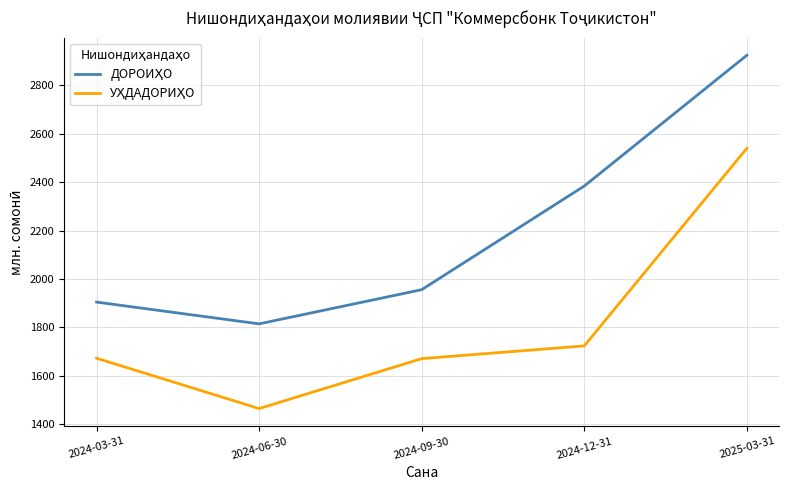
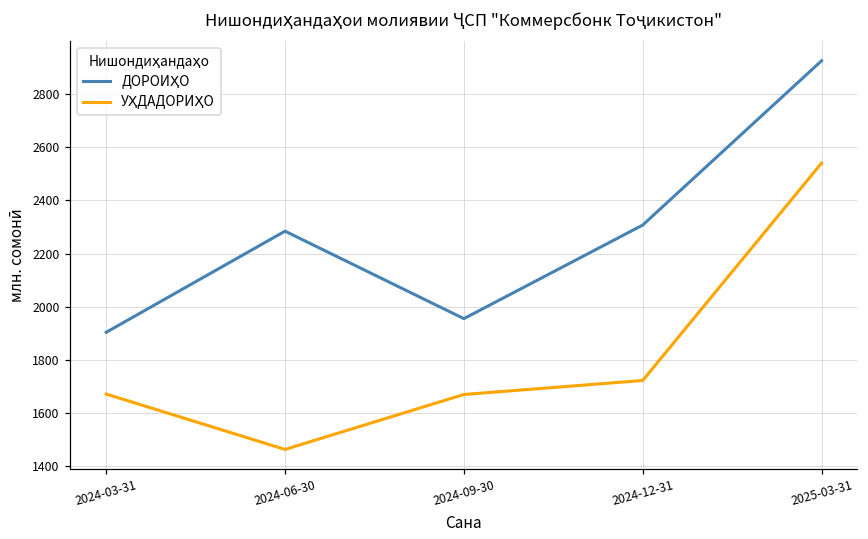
ДОРОИҲО, 2024-06-30: 1810 -> 2280
ДОРОИҲО, 2024-12-31: 2380 -> 2310
